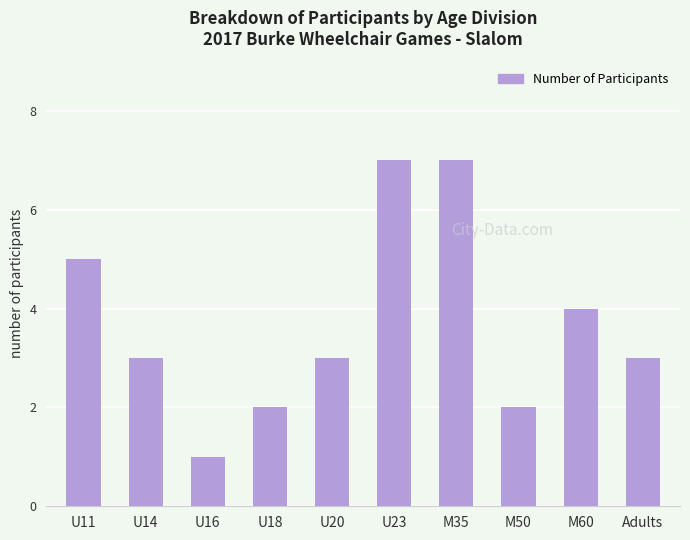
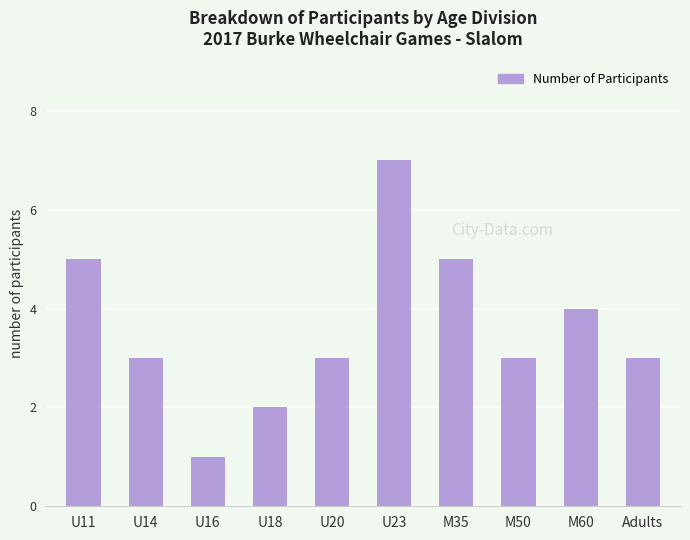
M35: 7 -> 5
M50: 2 -> 3
